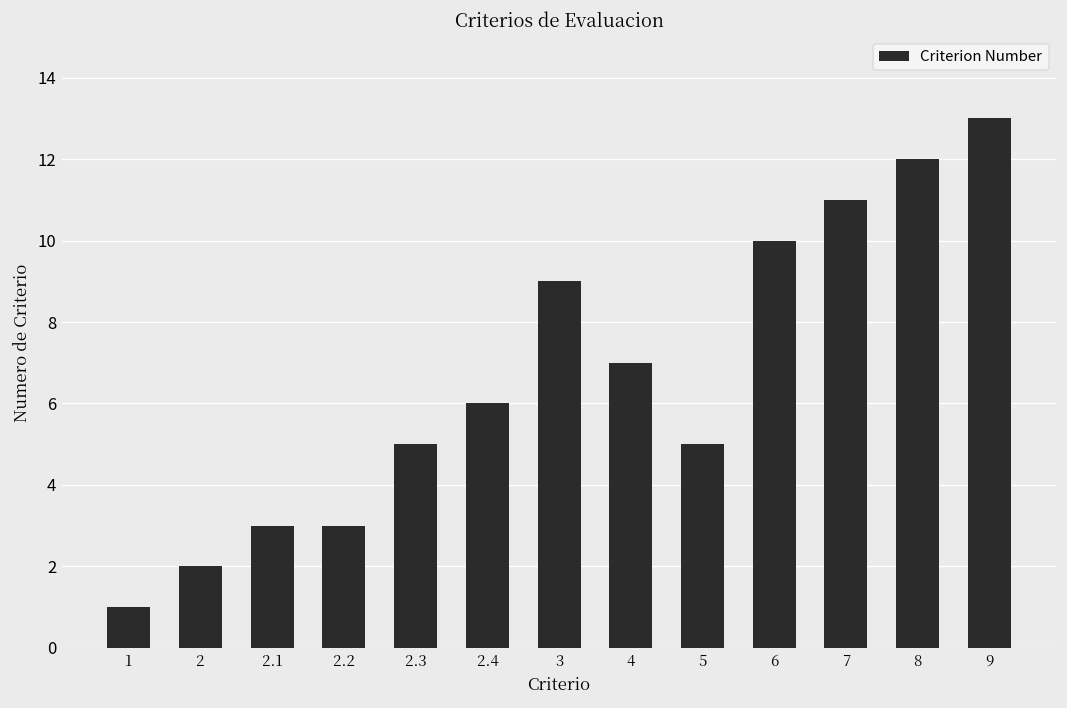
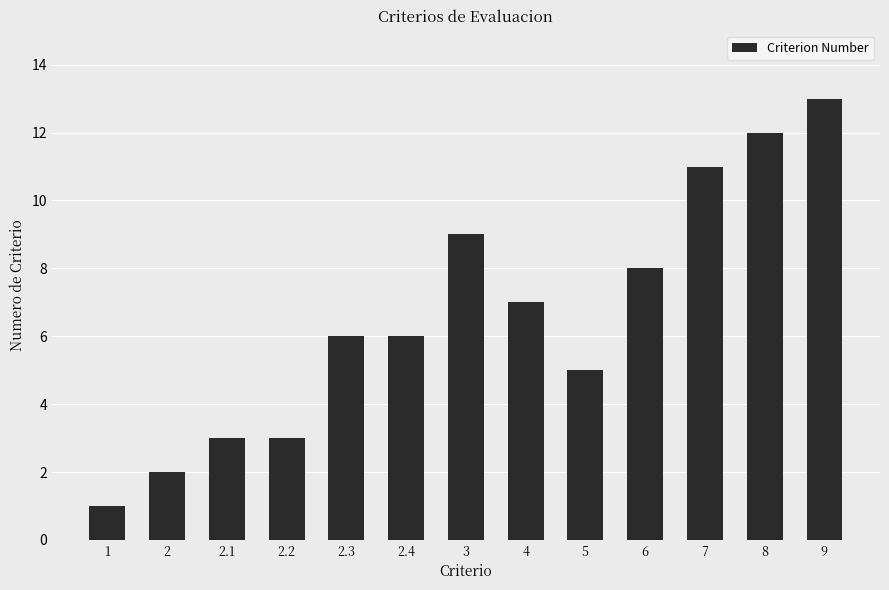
2.3: 5 -> 6
6: 10 -> 8
